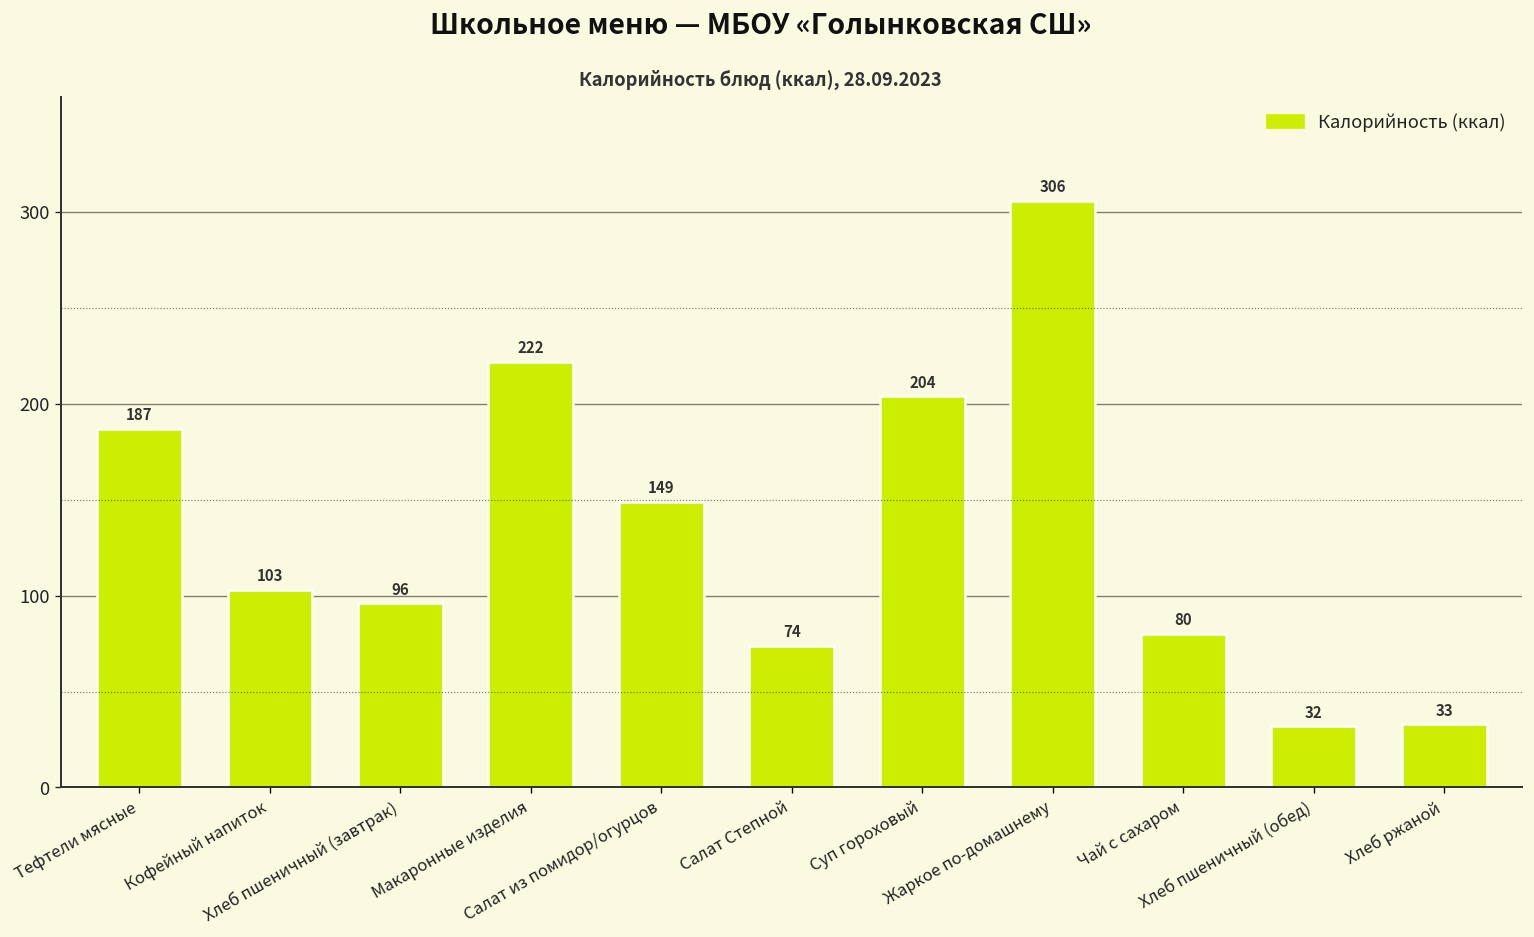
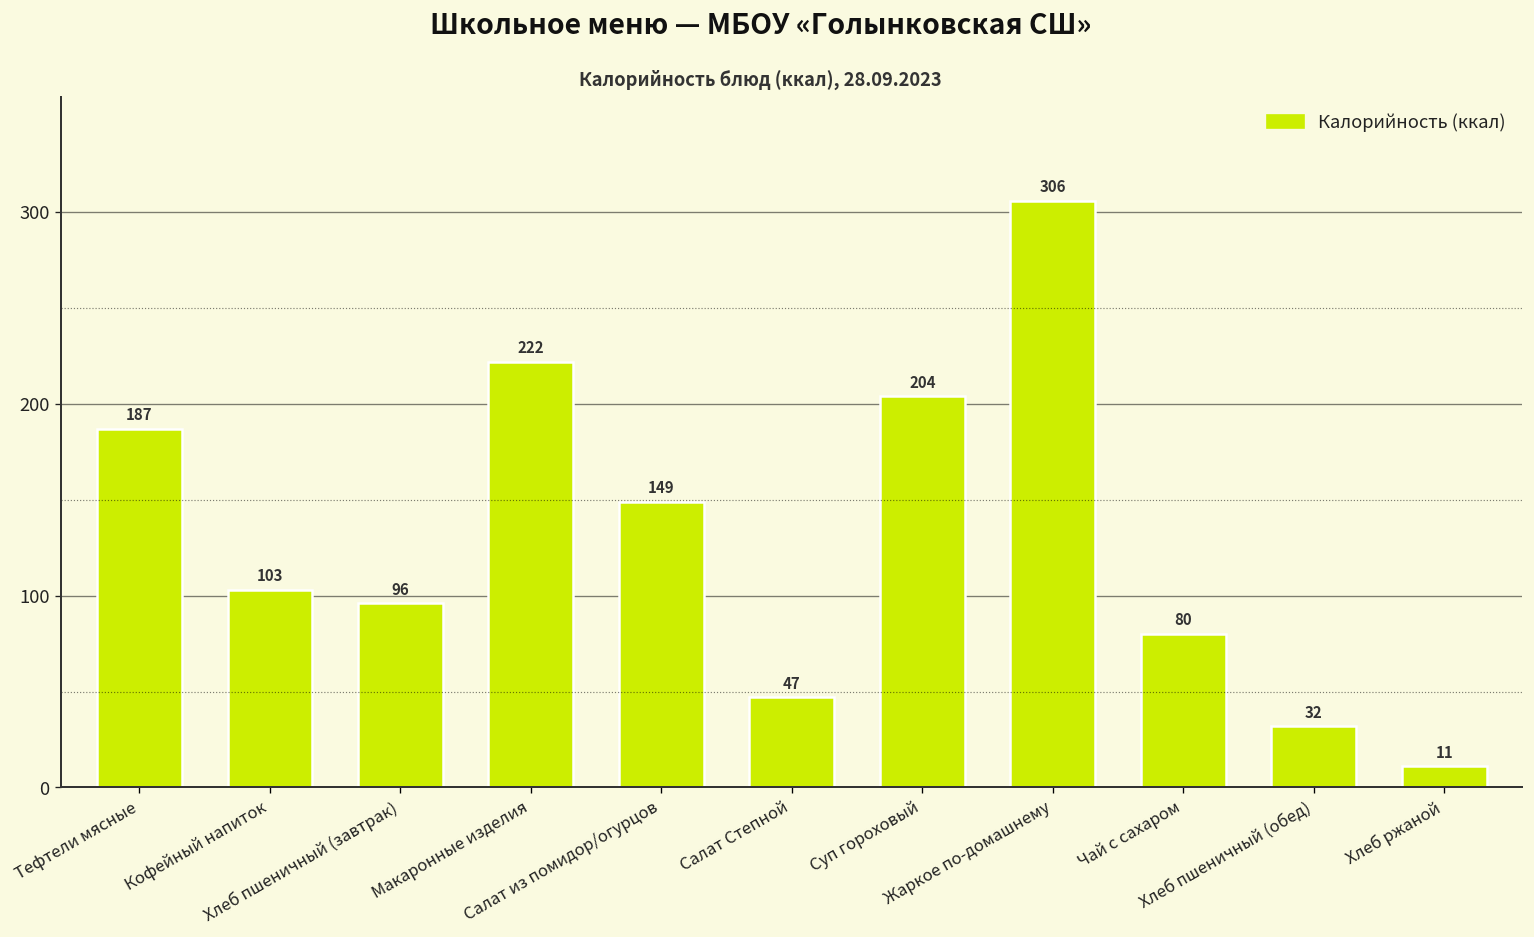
Салат Степной: 74 -> 47
Хлеб ржаной: 33 -> 11
